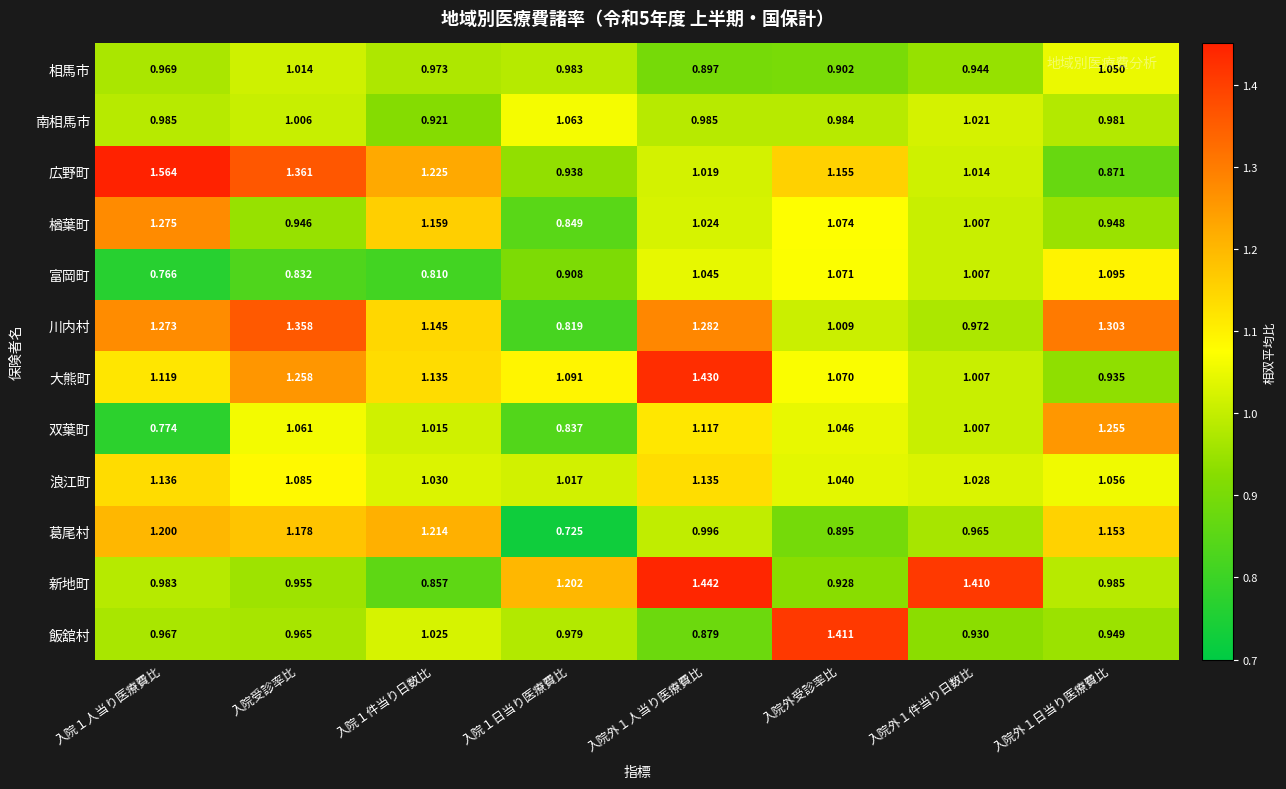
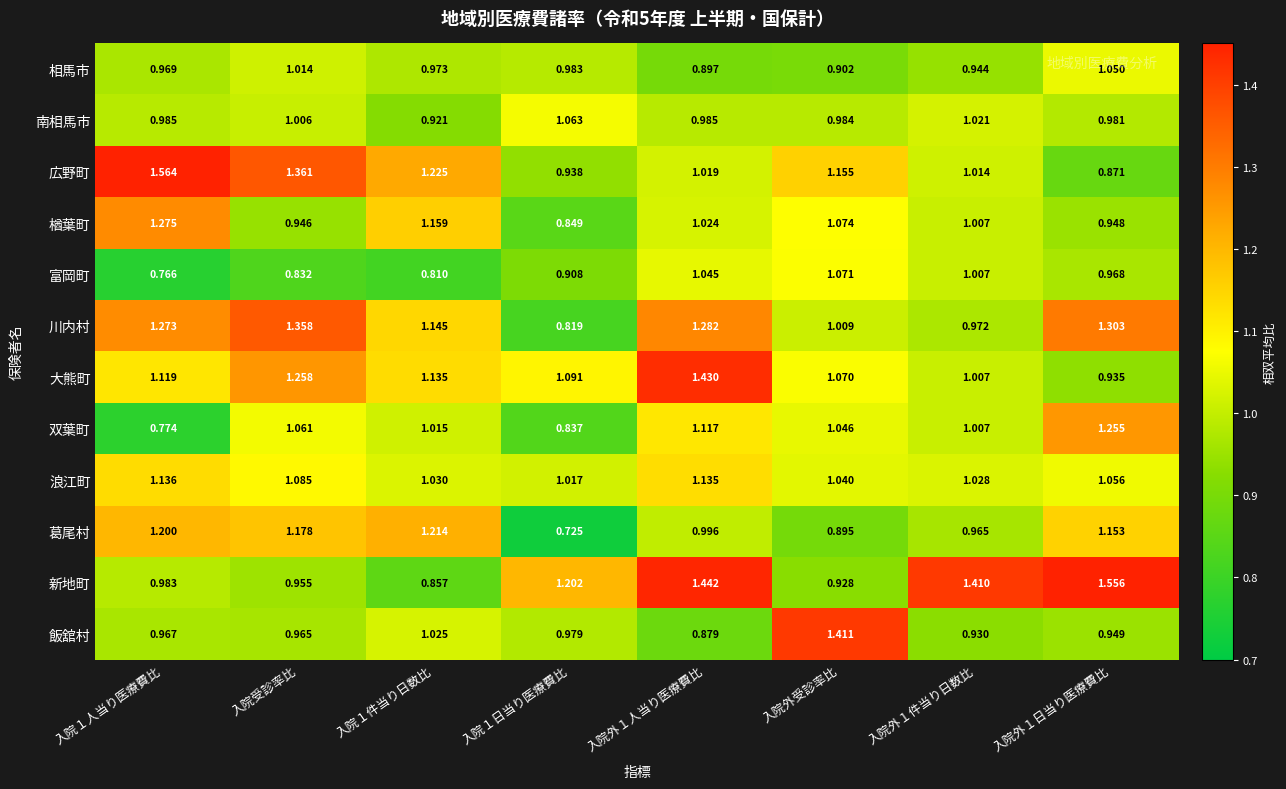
富岡町, 入院外１日当り医療費比: 1.095 -> 0.968
新地町, 入院外１日当り医療費比: 0.985 -> 1.556
